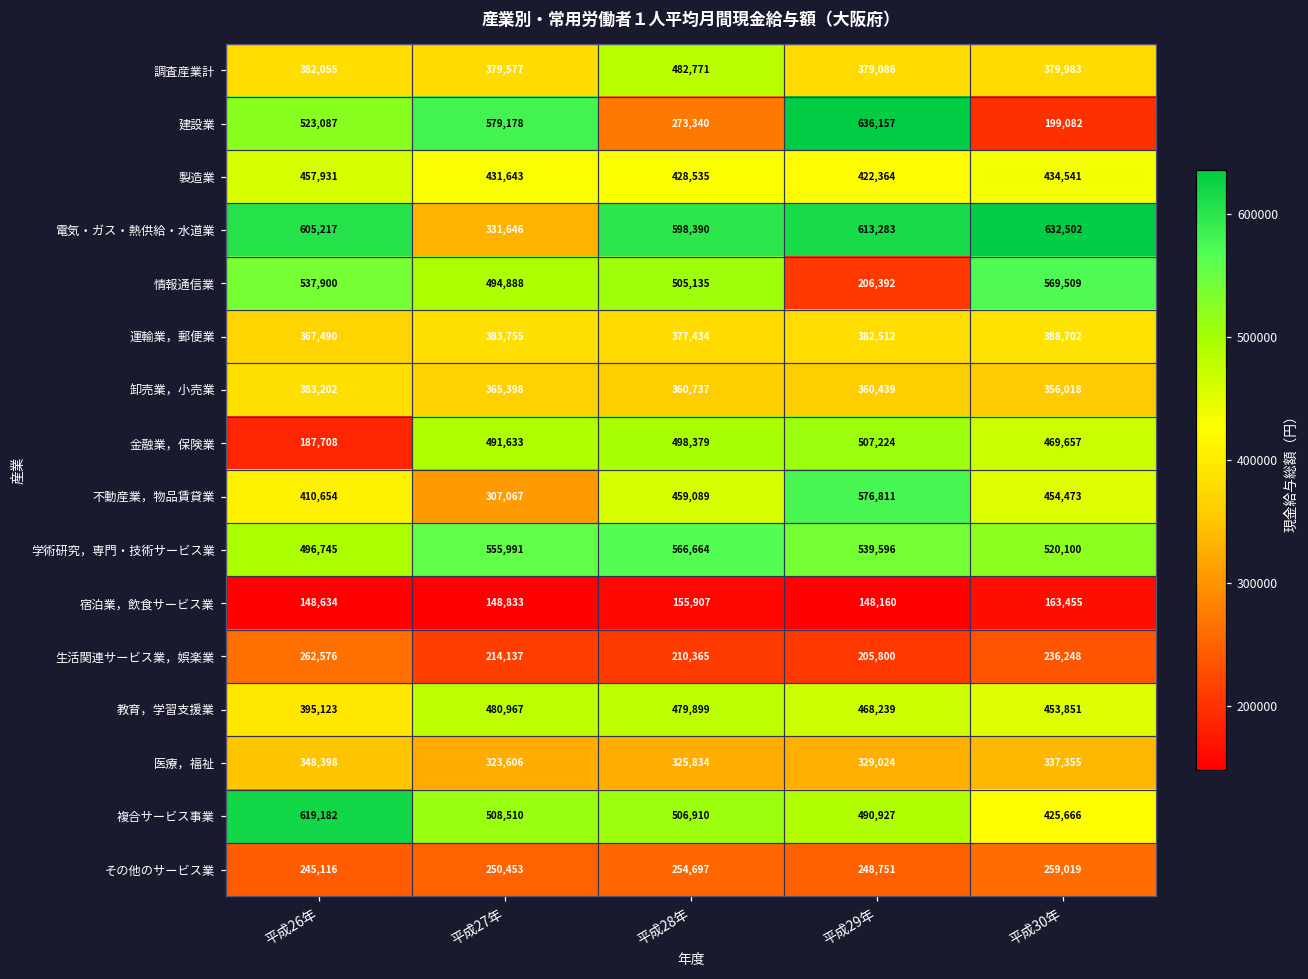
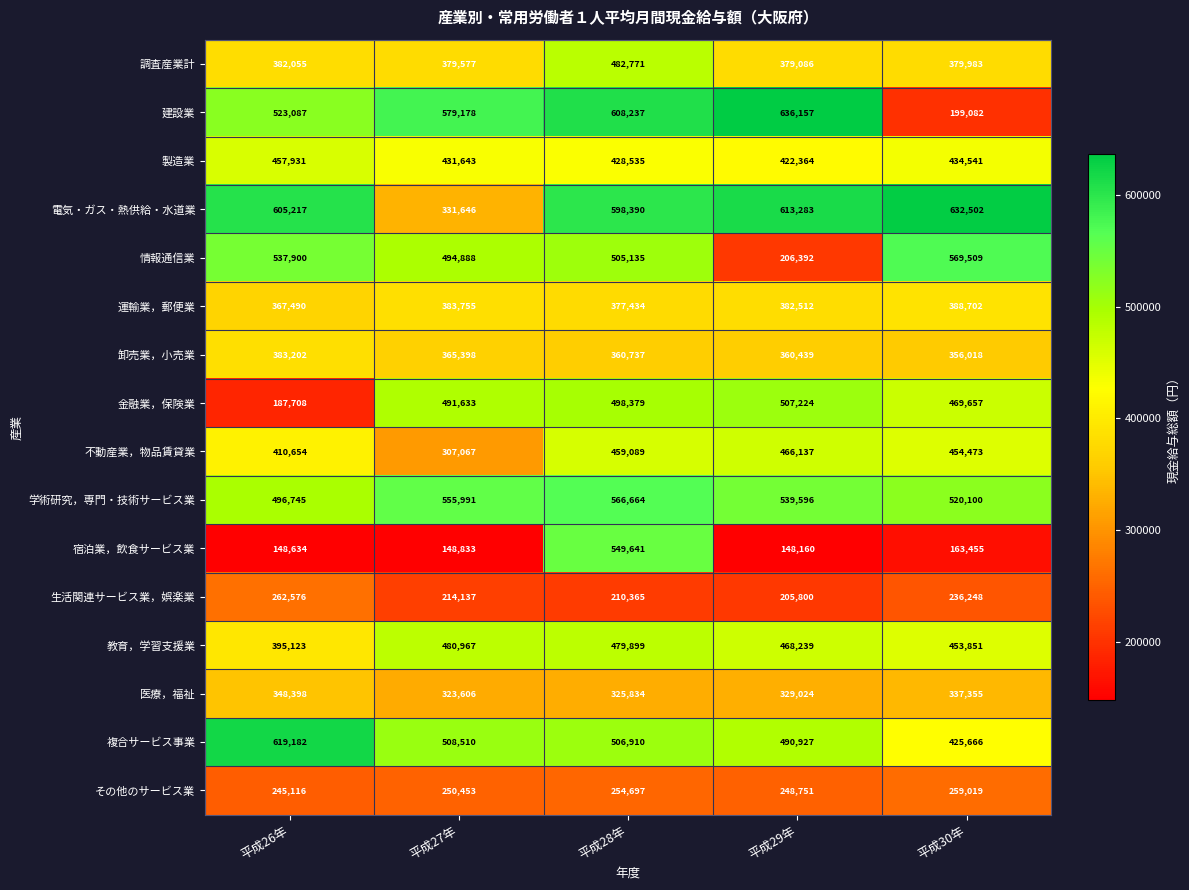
建設業, 平成28年: 273,340 -> 608,237
不動産業，物品賃貸業, 平成29年: 576,811 -> 466,137
宿泊業，飲食サービス業, 平成28年: 155,907 -> 549,641
